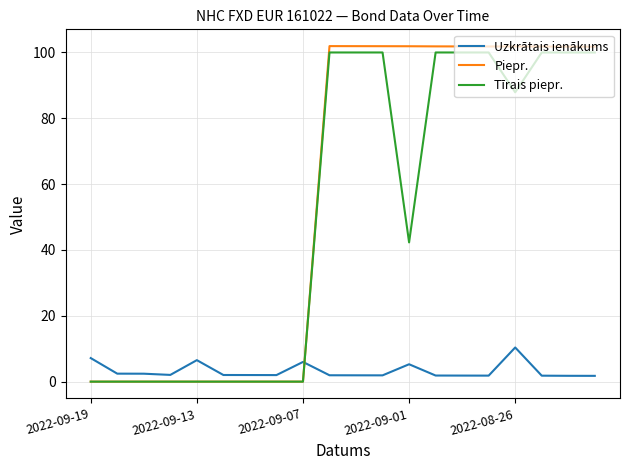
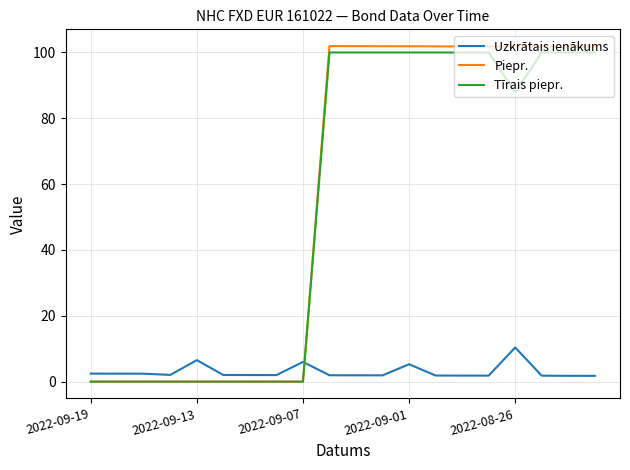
Uzkrātais ienākums, 2022-09-19: 7 -> 2
Tīrais piepr., 2022-09-01: 42 -> 100
